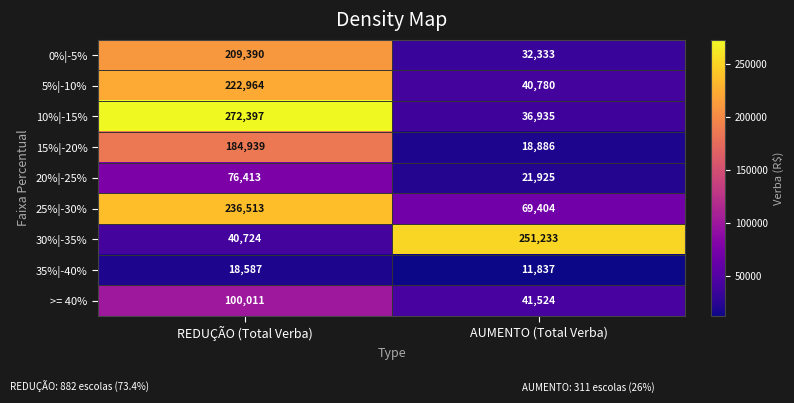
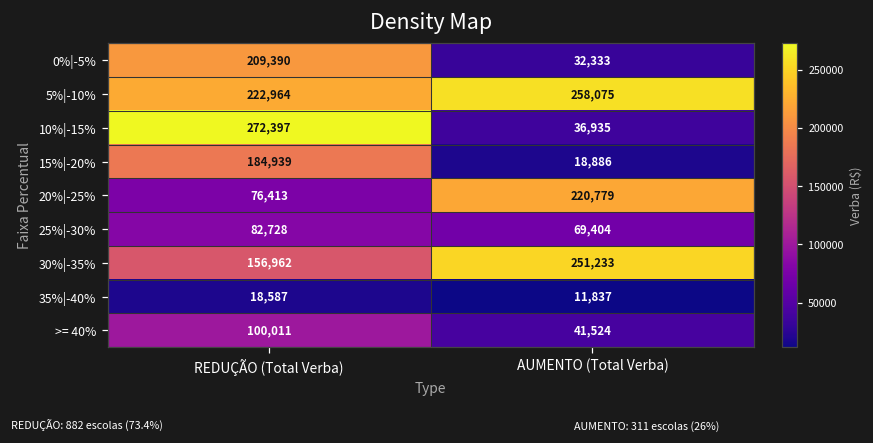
5%|-10%, AUMENTO (Total Verba): 40,780 -> 258,075
20%|-25%, AUMENTO (Total Verba): 21,925 -> 220,779
25%|-30%, REDUÇÃO (Total Verba): 236,513 -> 82,728
30%|-35%, REDUÇÃO (Total Verba): 40,724 -> 156,962
